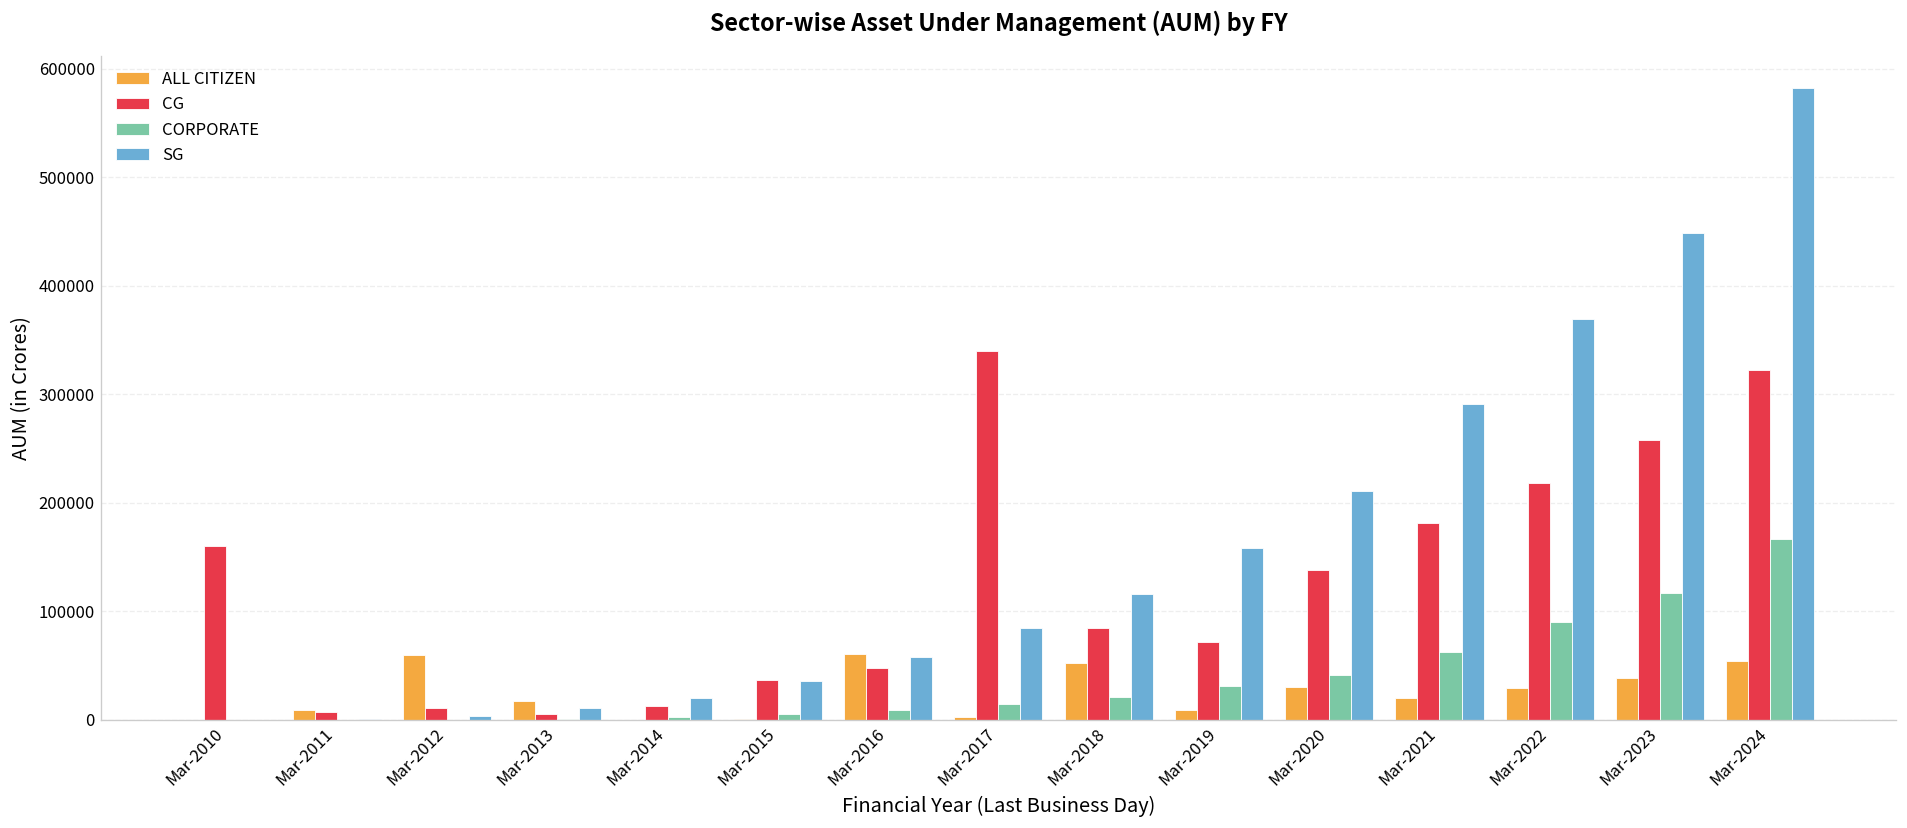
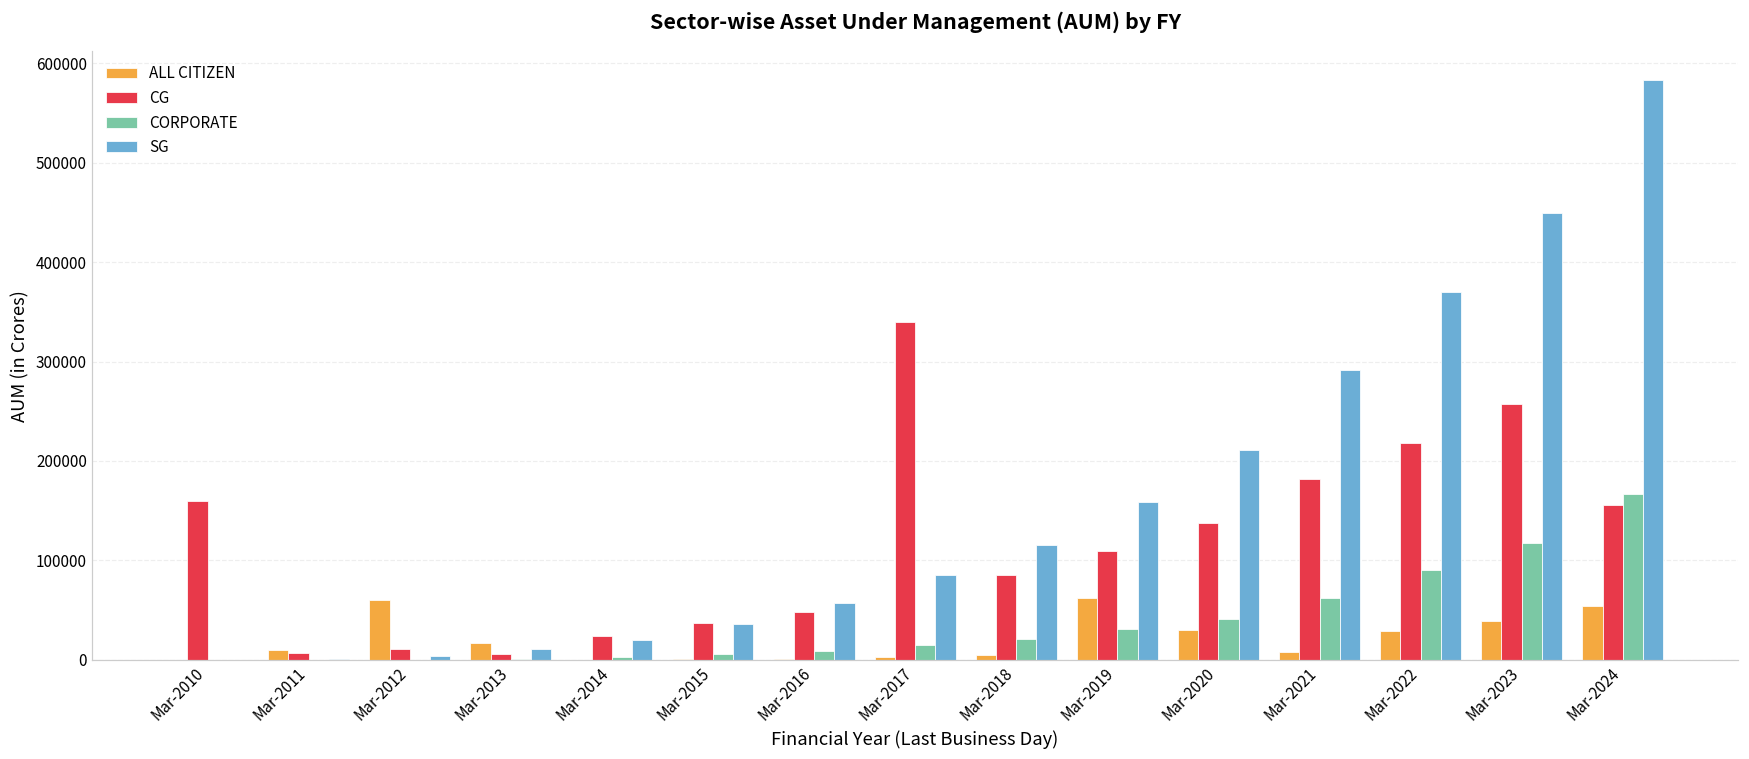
CG, Mar-2014: 10000 -> 20000
ALL CITIZEN, Mar-2016: 60000 -> 0
ALL CITIZEN, Mar-2018: 50000 -> 10000
ALL CITIZEN, Mar-2019: 10000 -> 60000
CG, Mar-2019: 70000 -> 110000
ALL CITIZEN, Mar-2021: 20000 -> 10000
CG, Mar-2024: 320000 -> 160000
